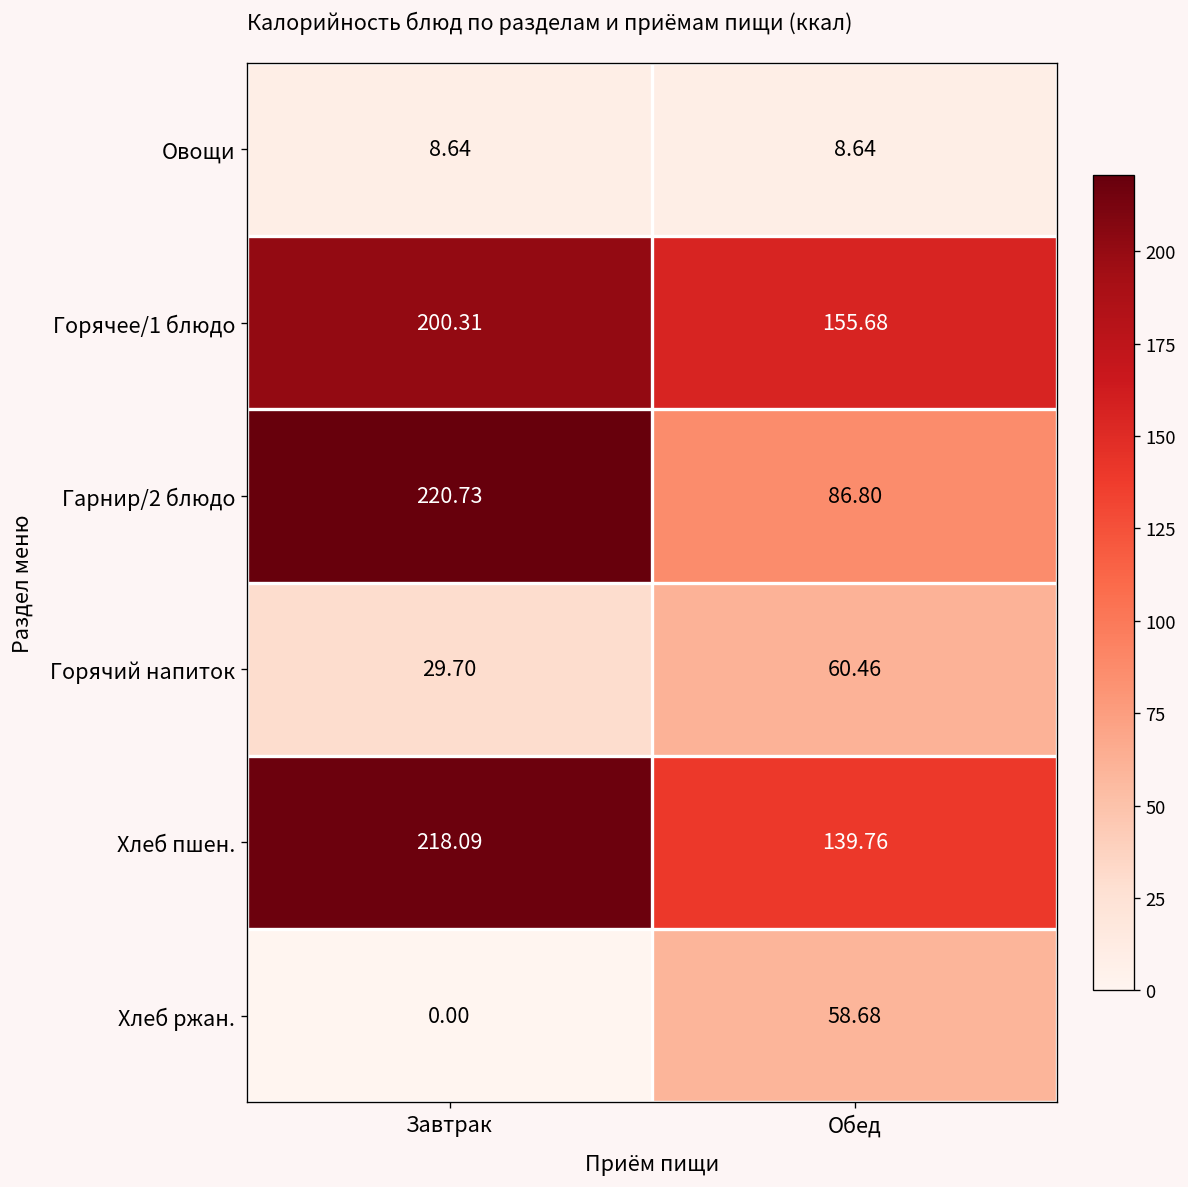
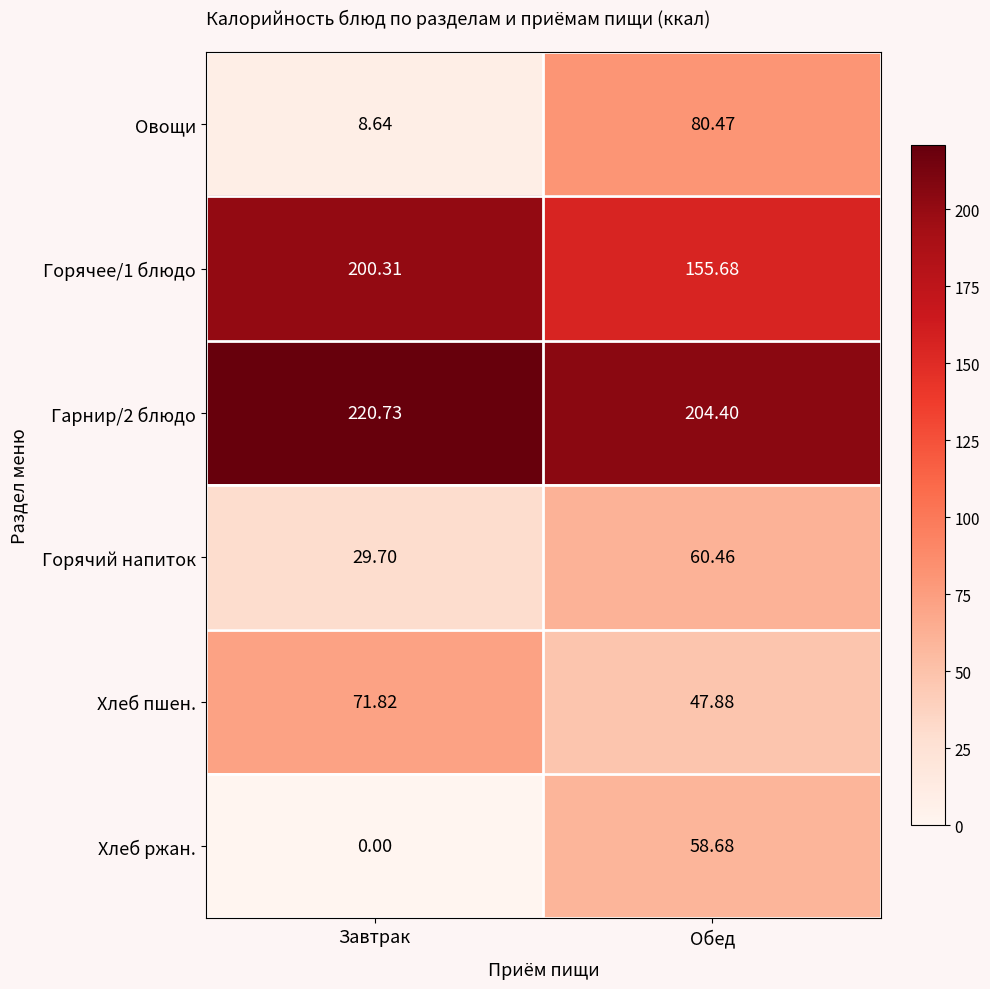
Овощи, Обед: 8.64 -> 80.47
Гарнир/2 блюдо, Обед: 86.80 -> 204.40
Хлеб пшен., Завтрак: 218.09 -> 71.82
Хлеб пшен., Обед: 139.76 -> 47.88
